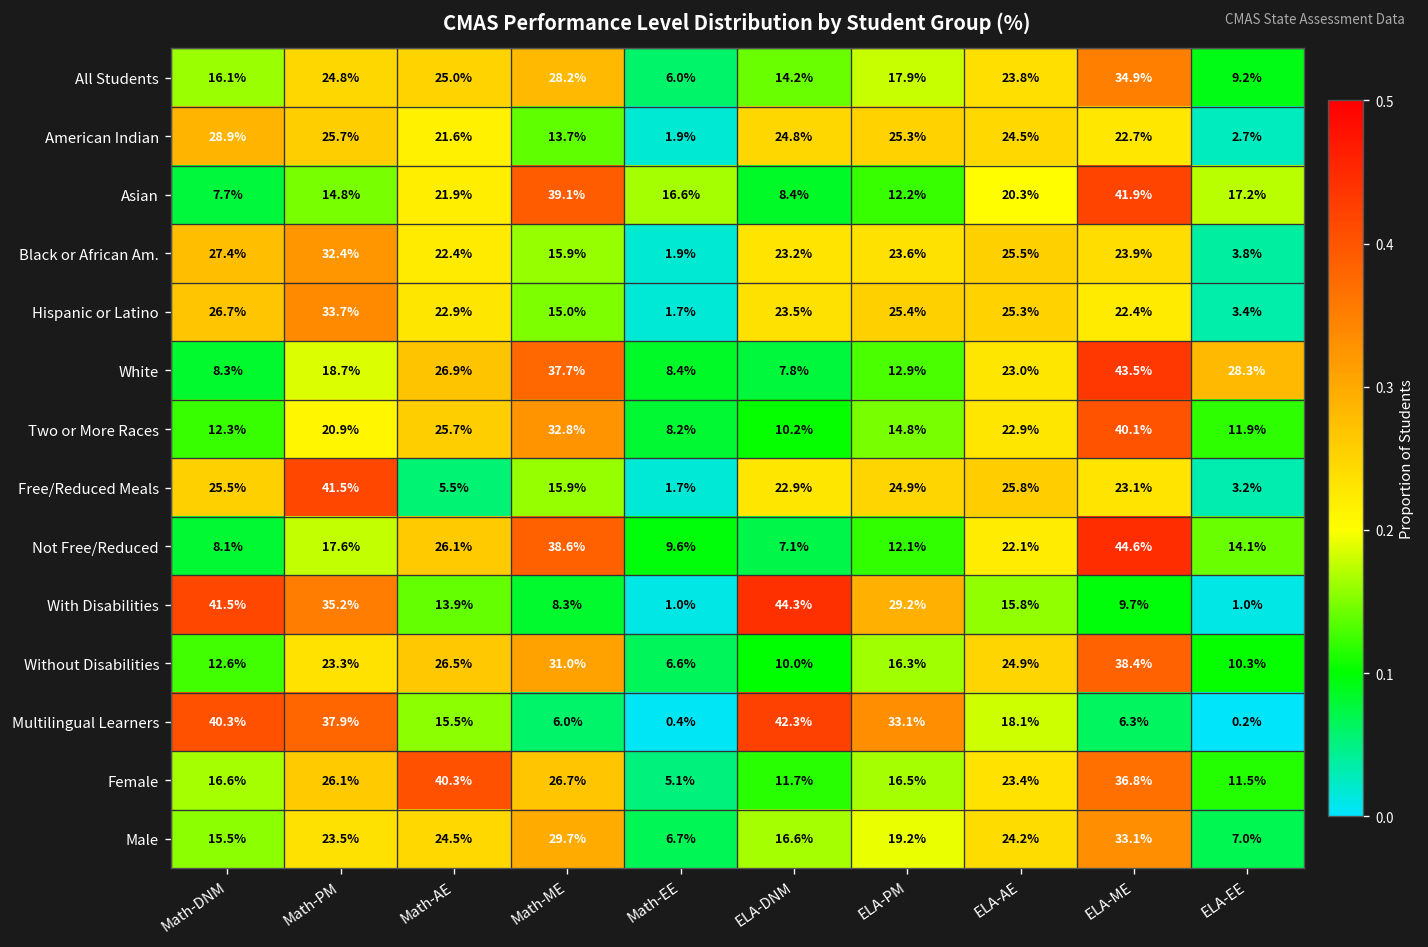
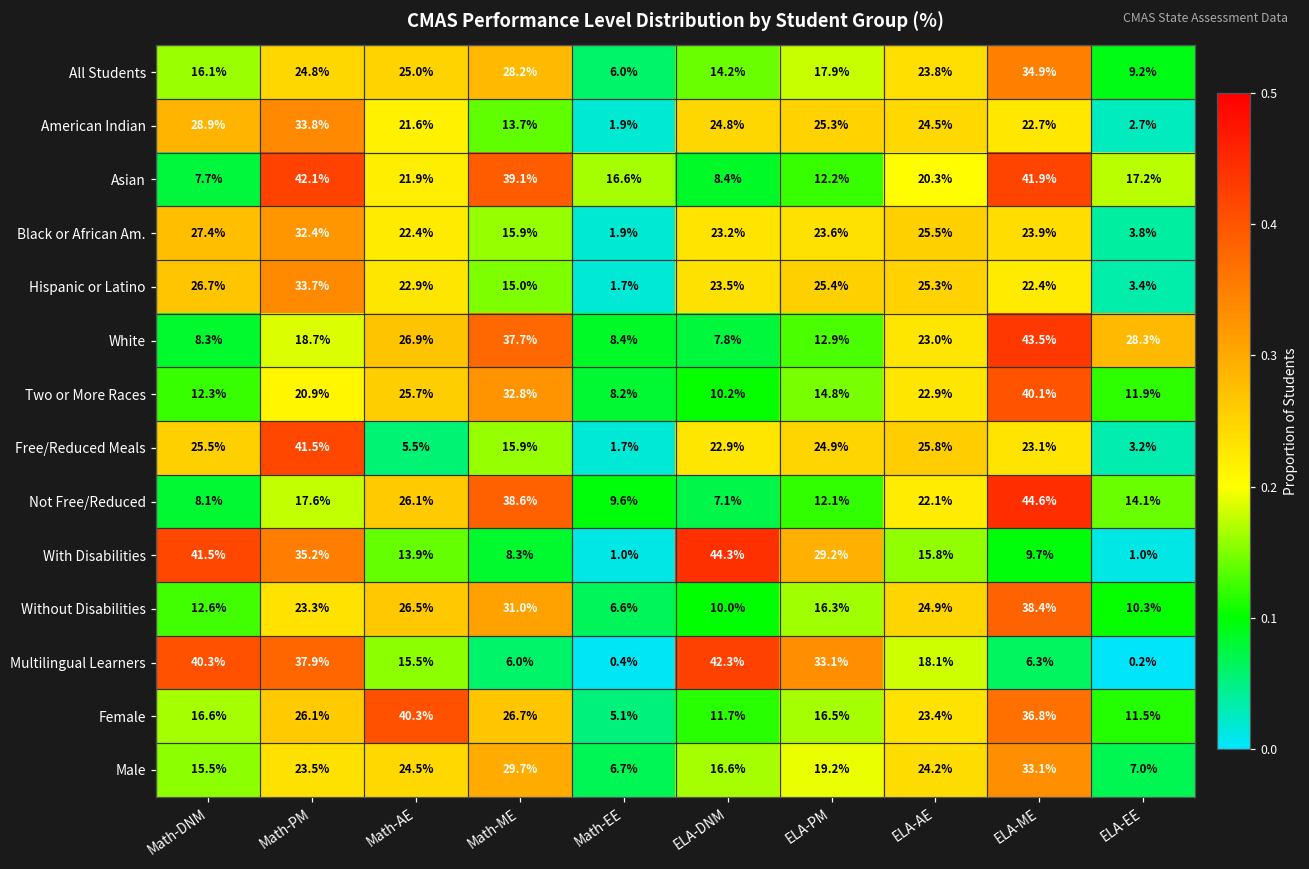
American Indian, Math-PM: 25.7% -> 33.8%
Asian, Math-PM: 14.8% -> 42.1%
